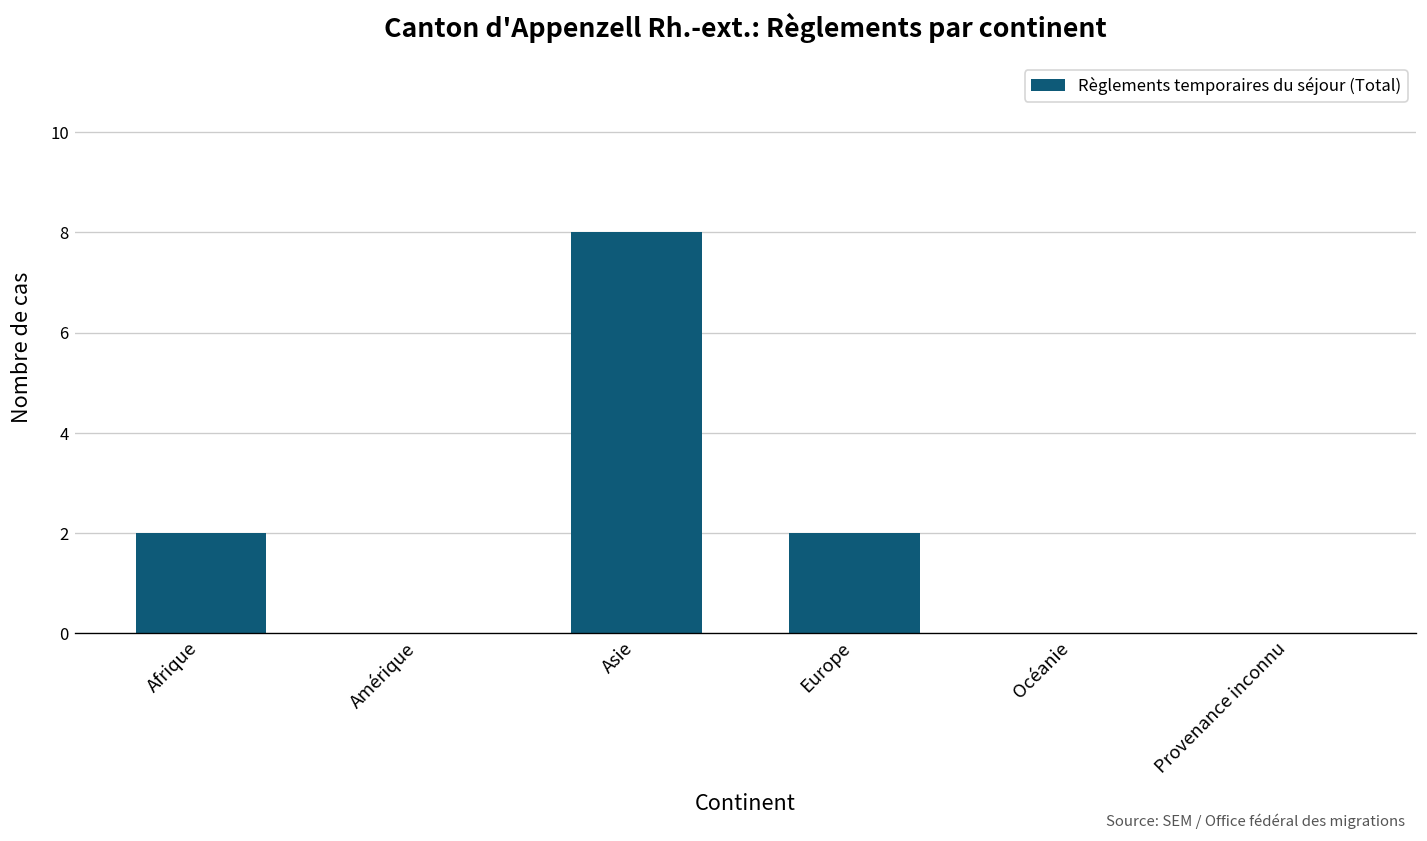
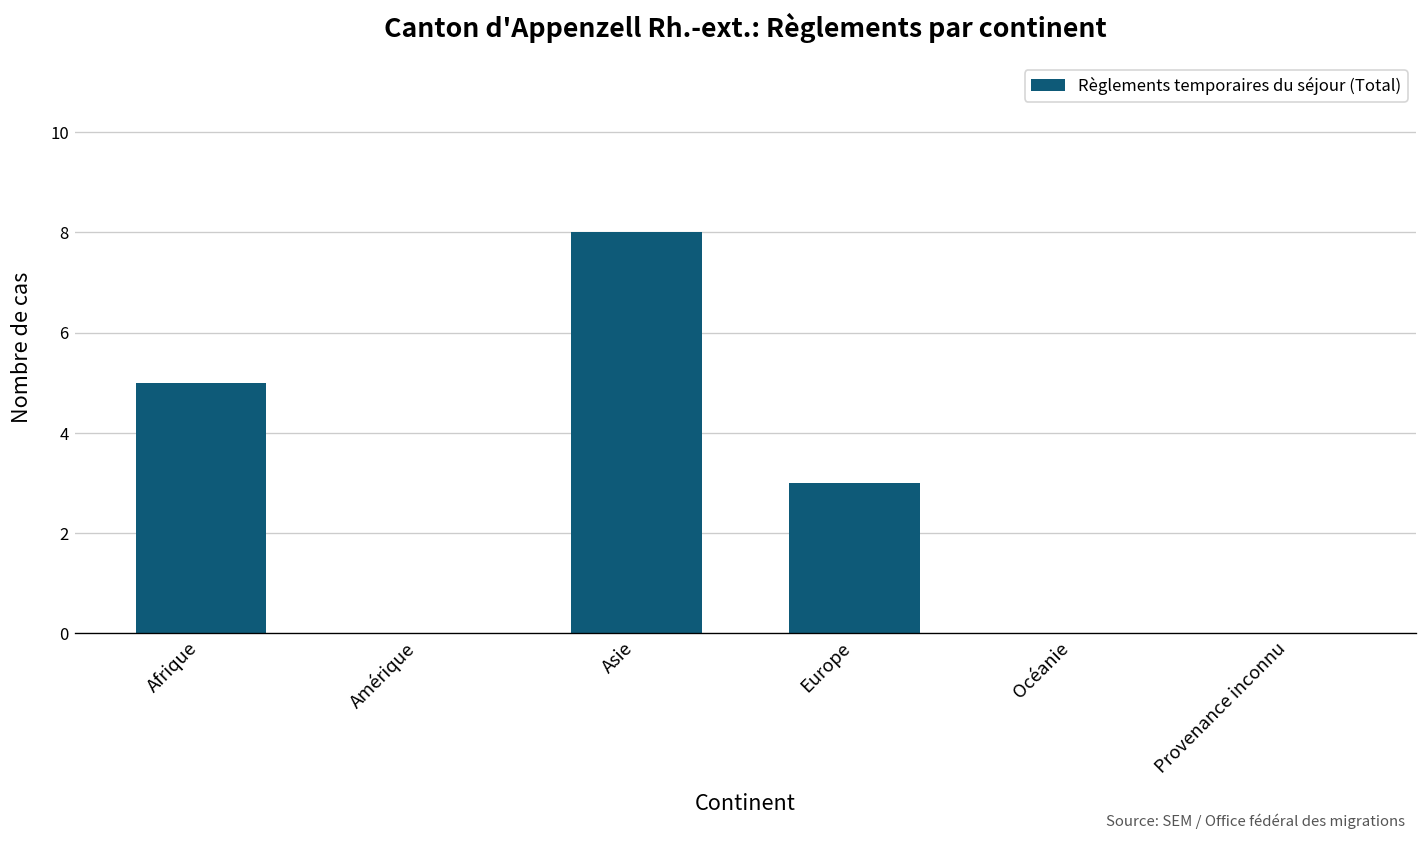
Afrique: 2 -> 5
Europe: 2 -> 3
